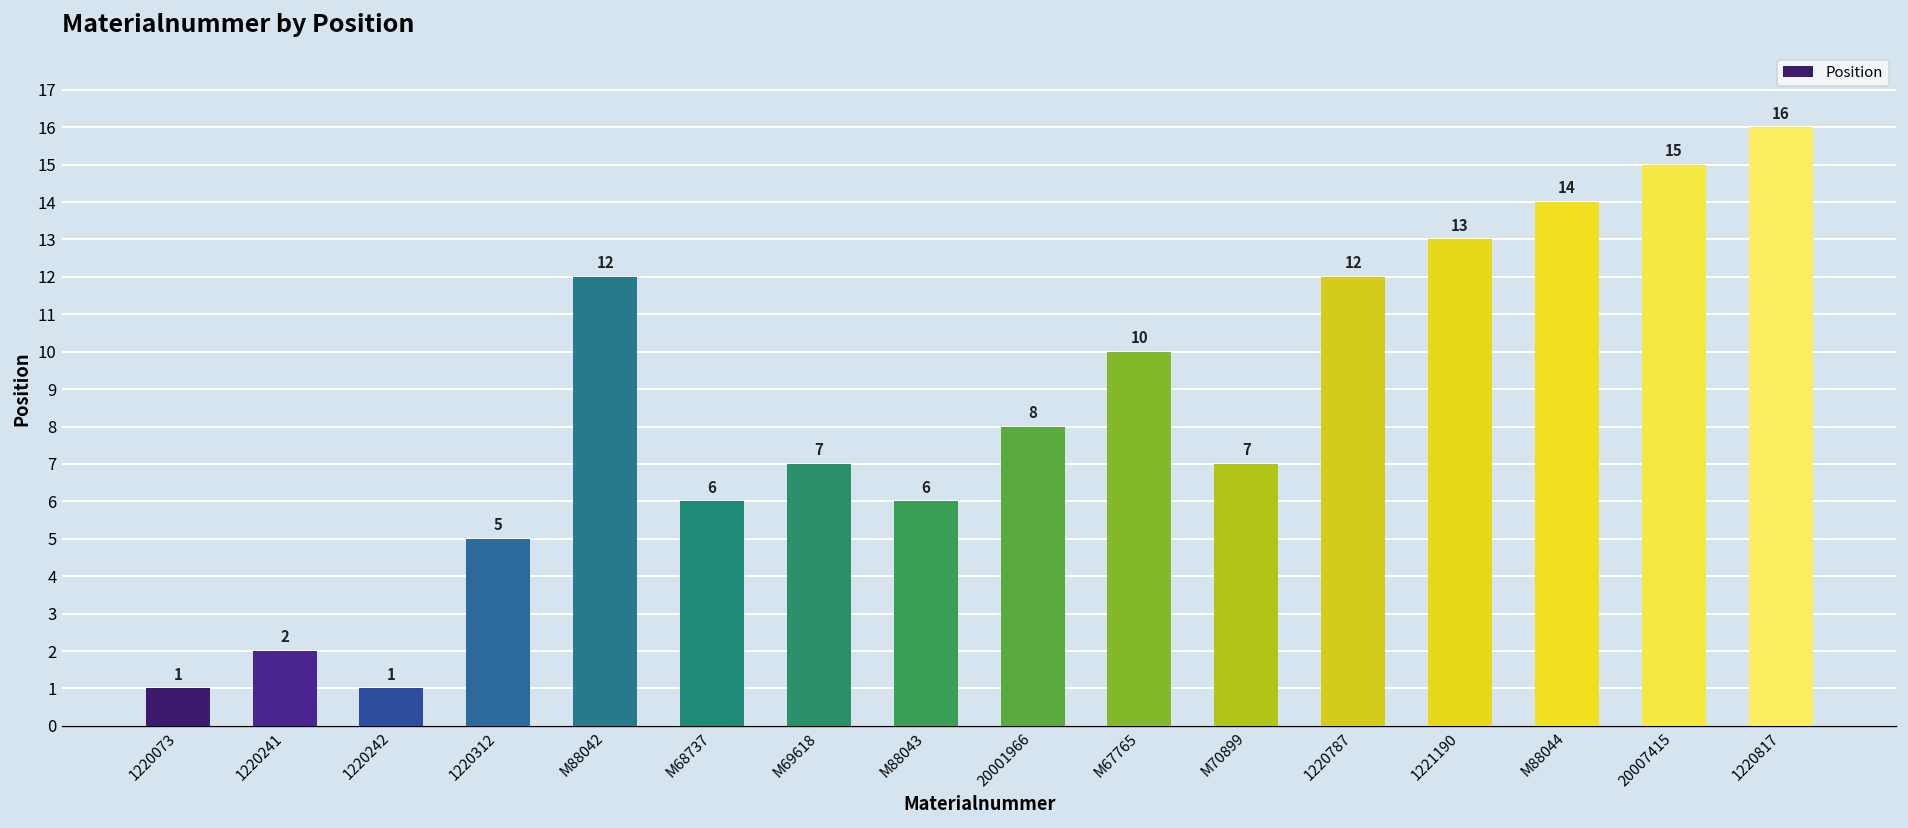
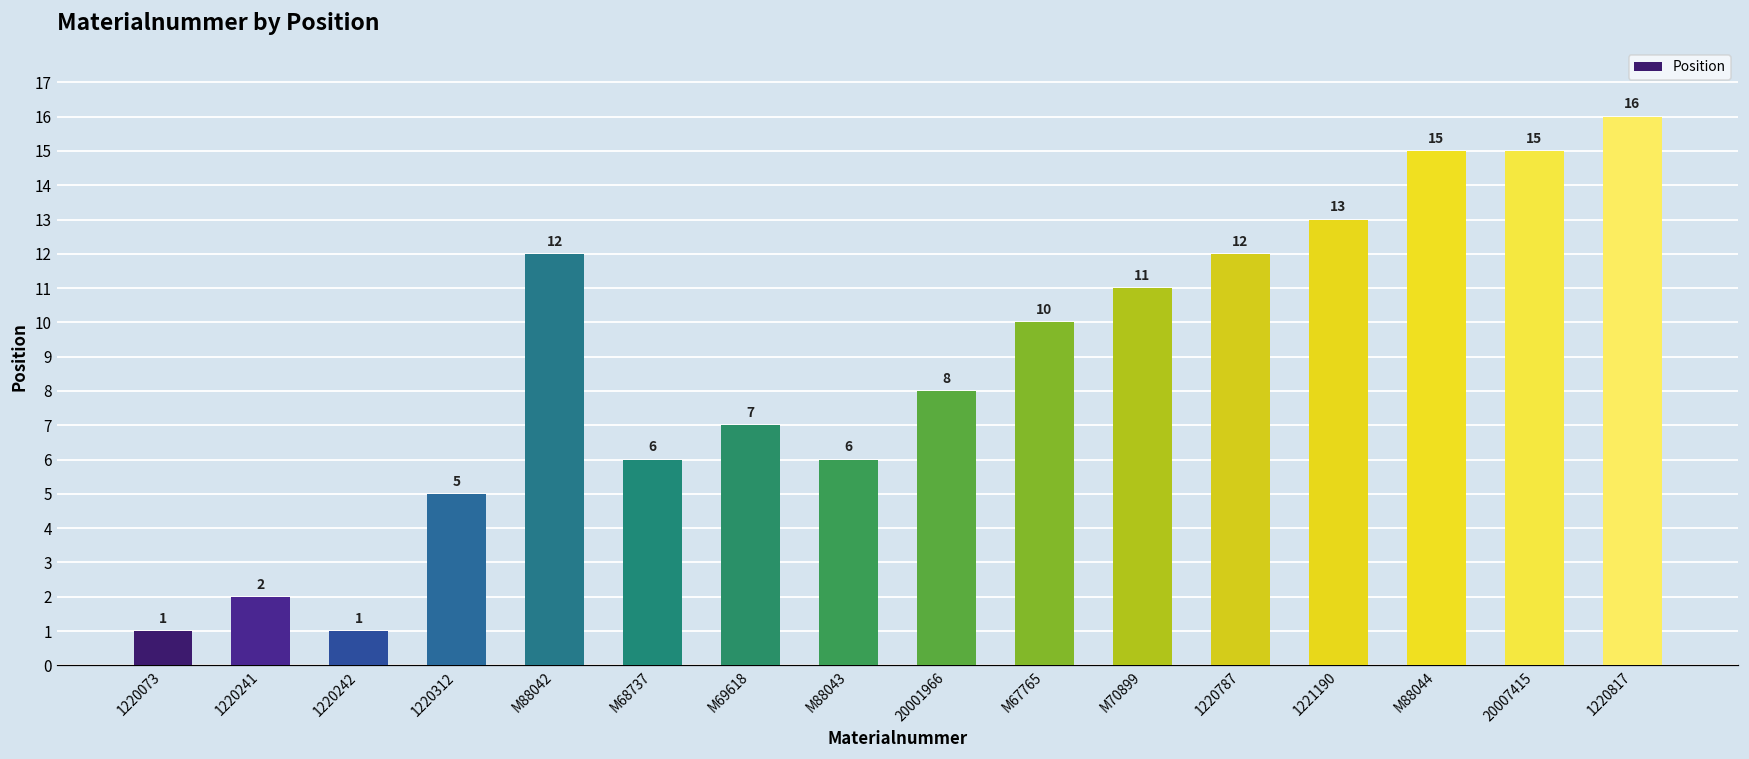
M70899: 7 -> 11
M88044: 14 -> 15
